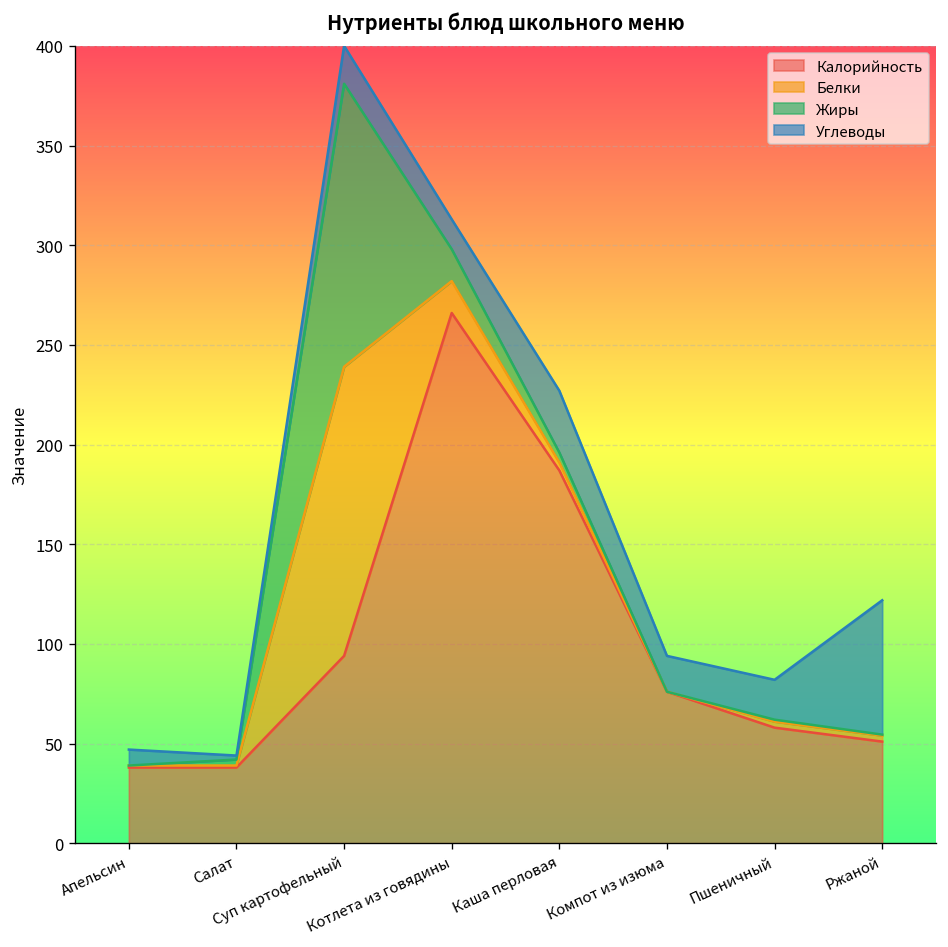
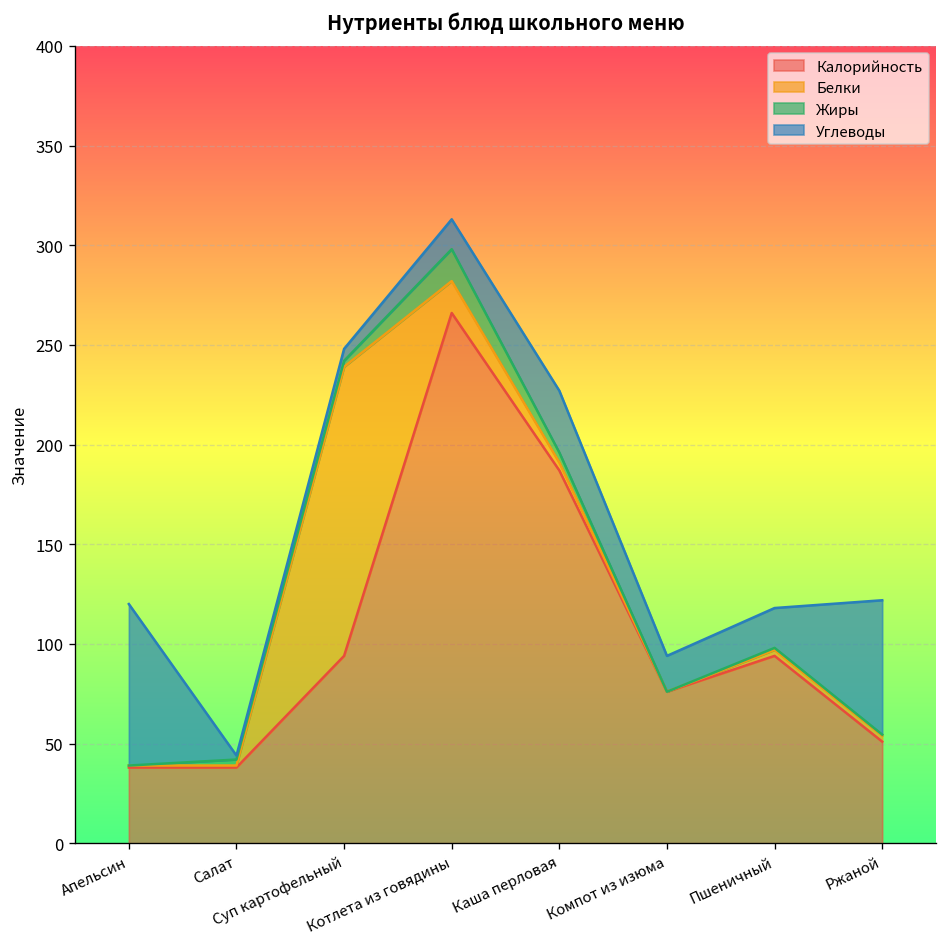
Углеводы, Апельсин: 8 -> 81
Жиры, Суп картофельный: 142 -> 3
Углеводы, Суп картофельный: 19 -> 6
Калорийность, Пшеничный: 58 -> 94
